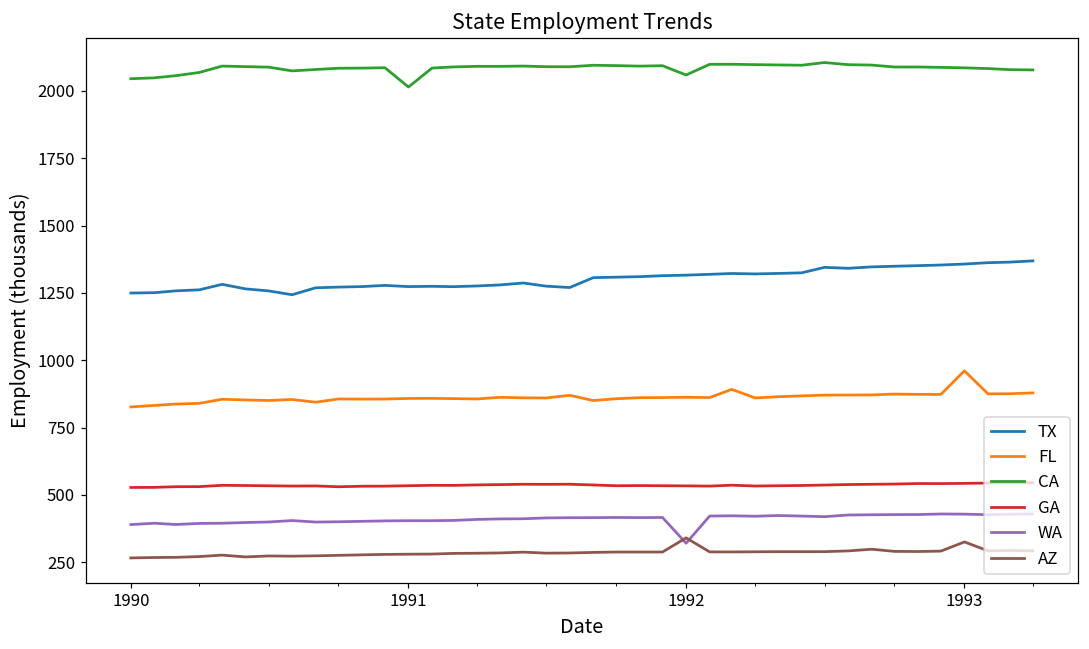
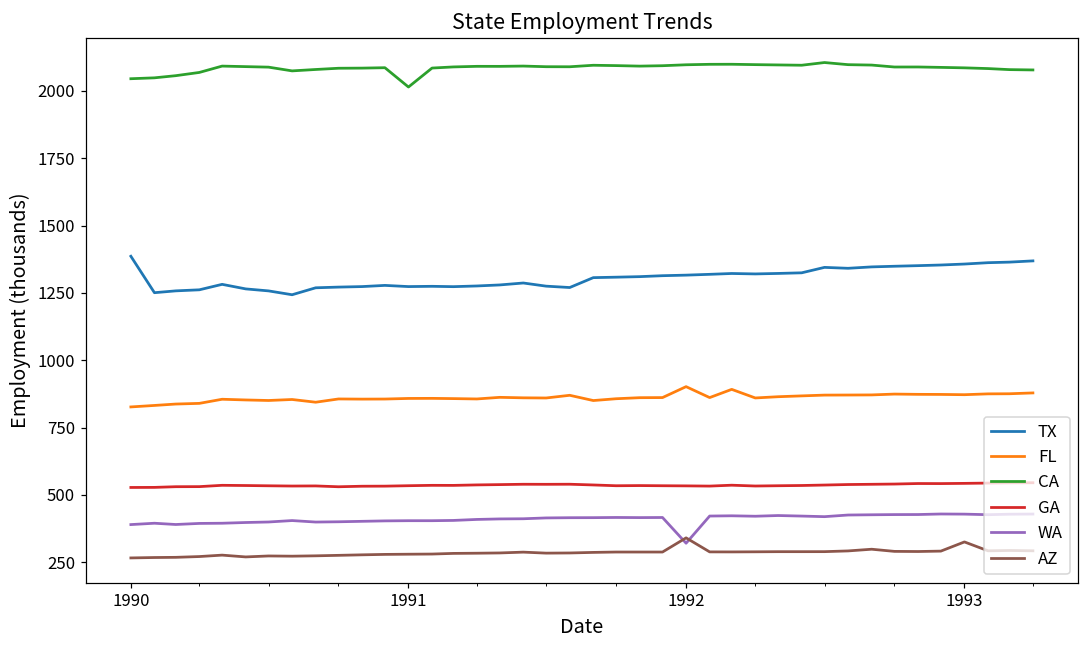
TX, 1990: 1250 -> 1390
FL, 1992: 860 -> 900
CA, 1992: 2060 -> 2100
FL, 1993: 960 -> 870
